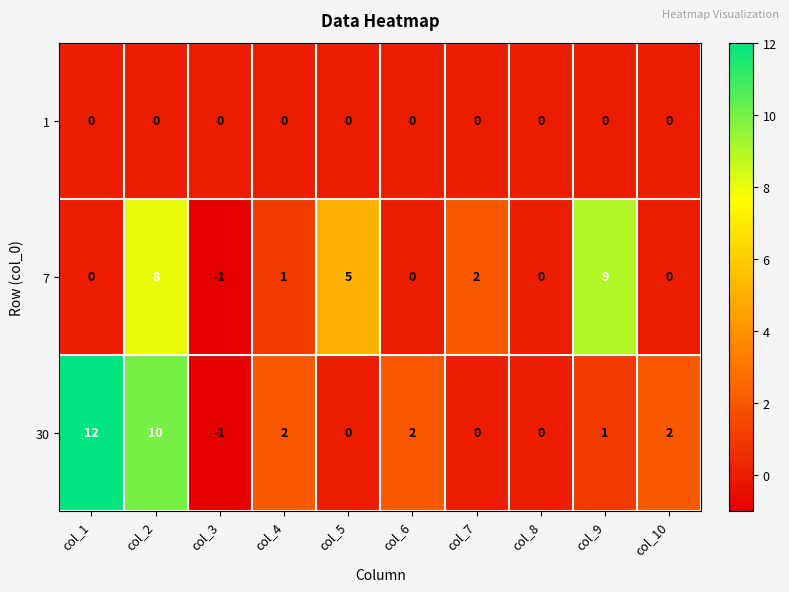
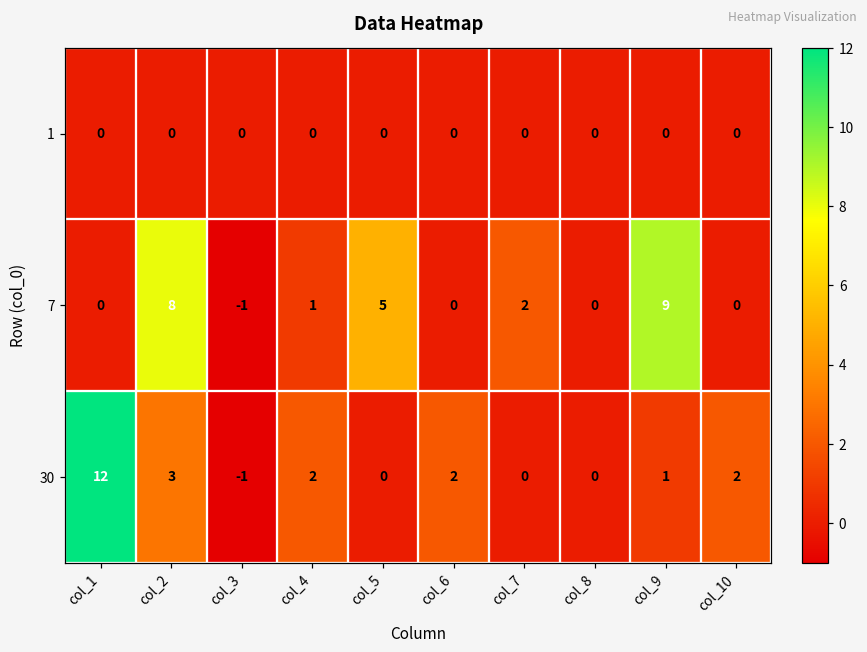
30, col_2: 10 -> 3
